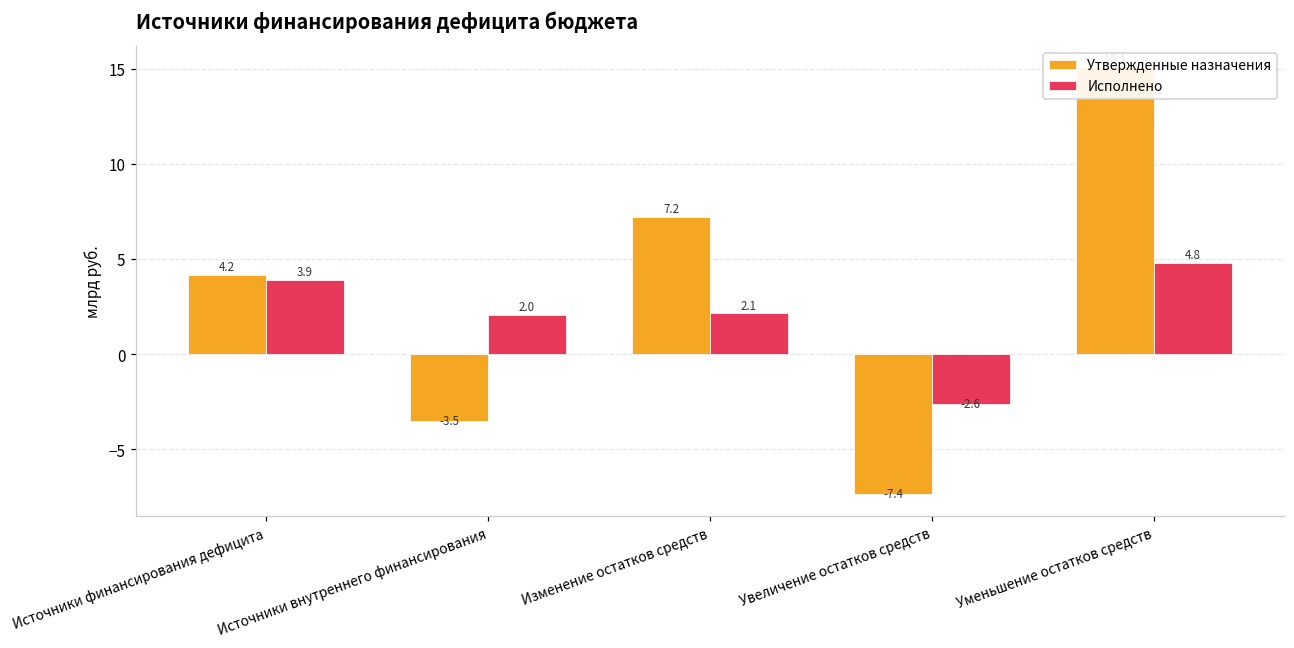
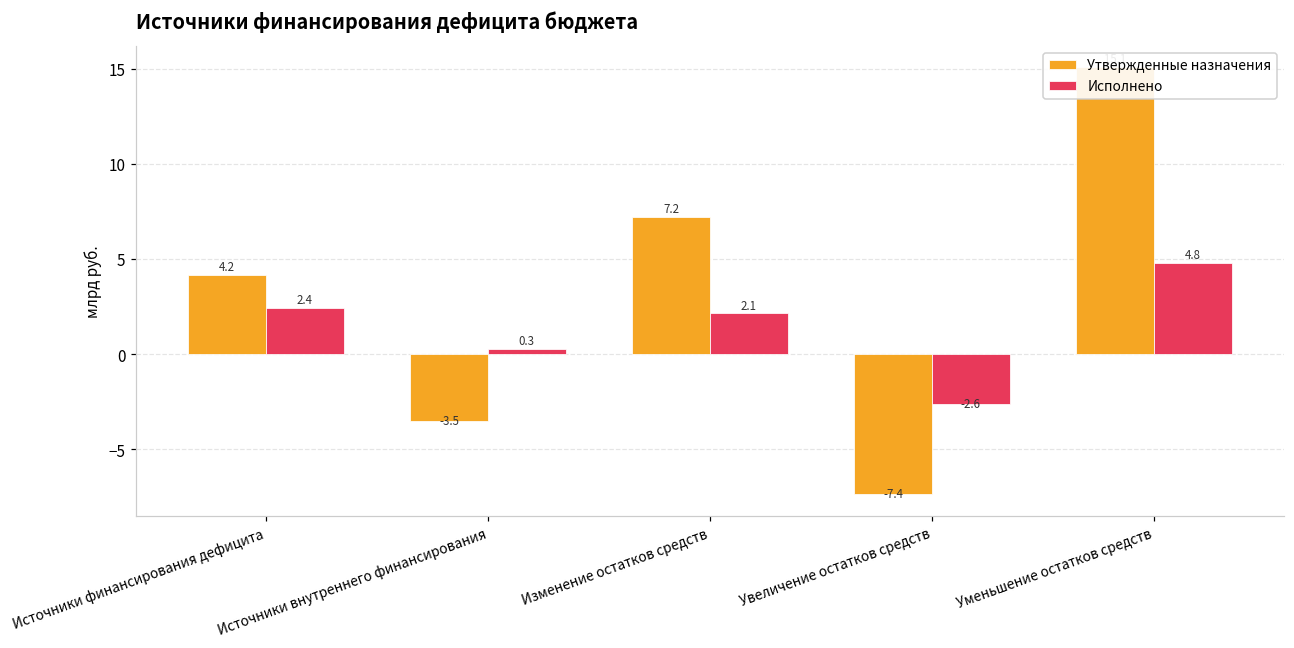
Исполнено, Источники финансирования дефицита: 3.9 -> 2.4
Исполнено, Источники внутреннего финансирования: 2.0 -> 0.3
